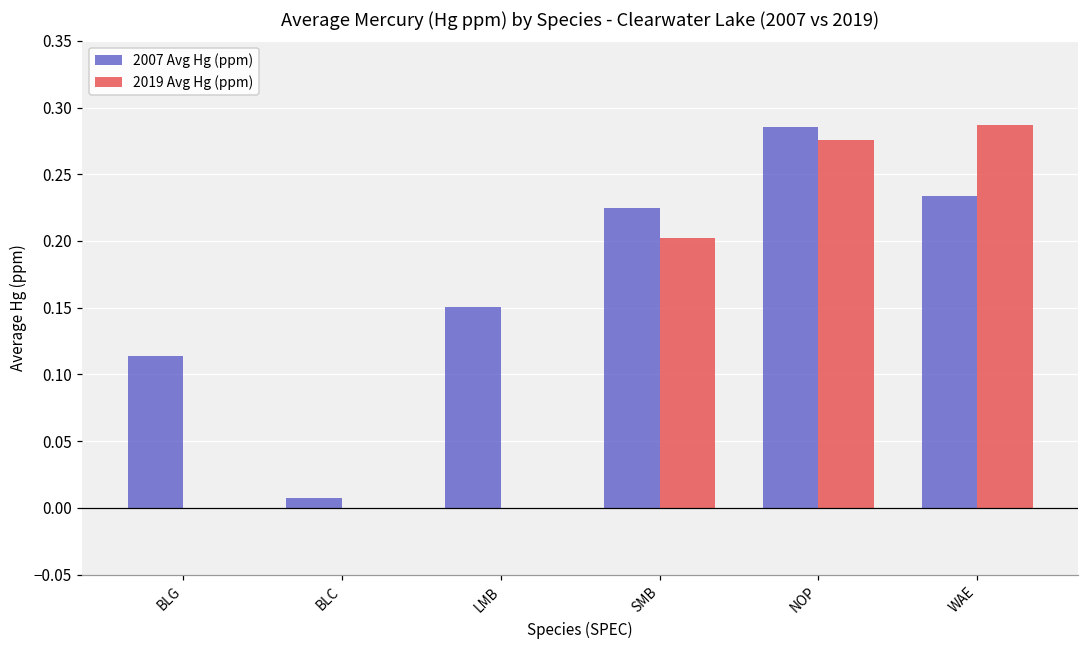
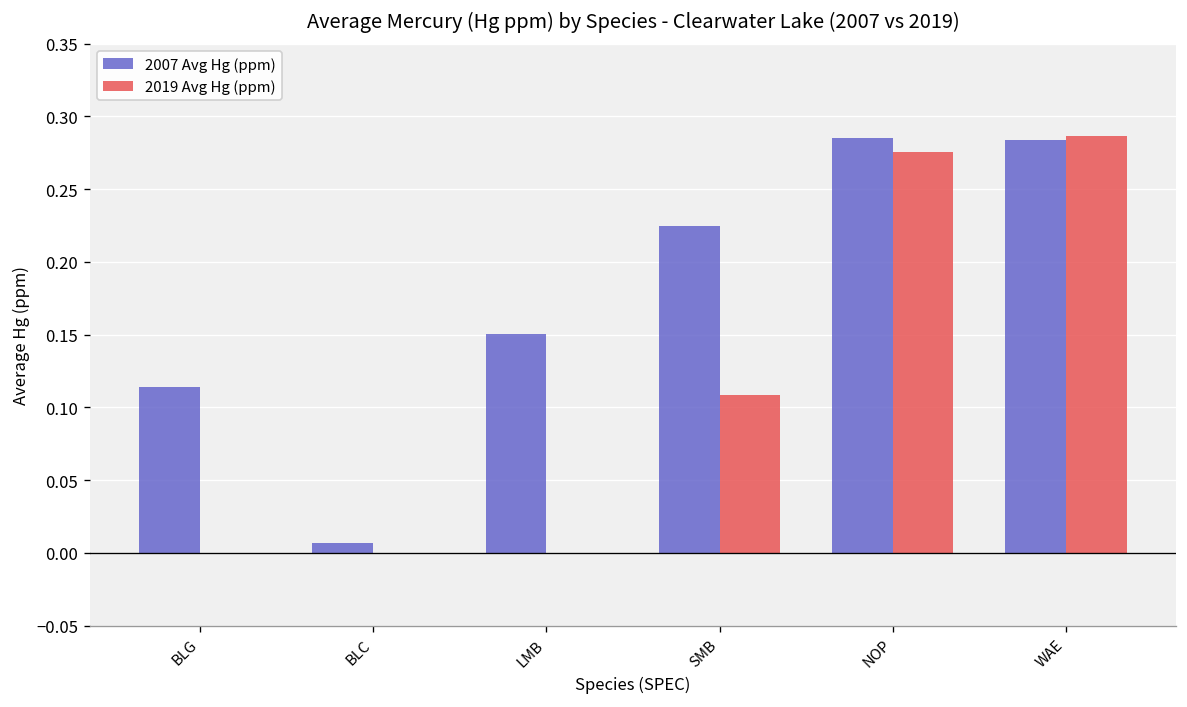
2019 Avg Hg (ppm), SMB: 0.202 -> 0.109
2007 Avg Hg (ppm), WAE: 0.234 -> 0.284
